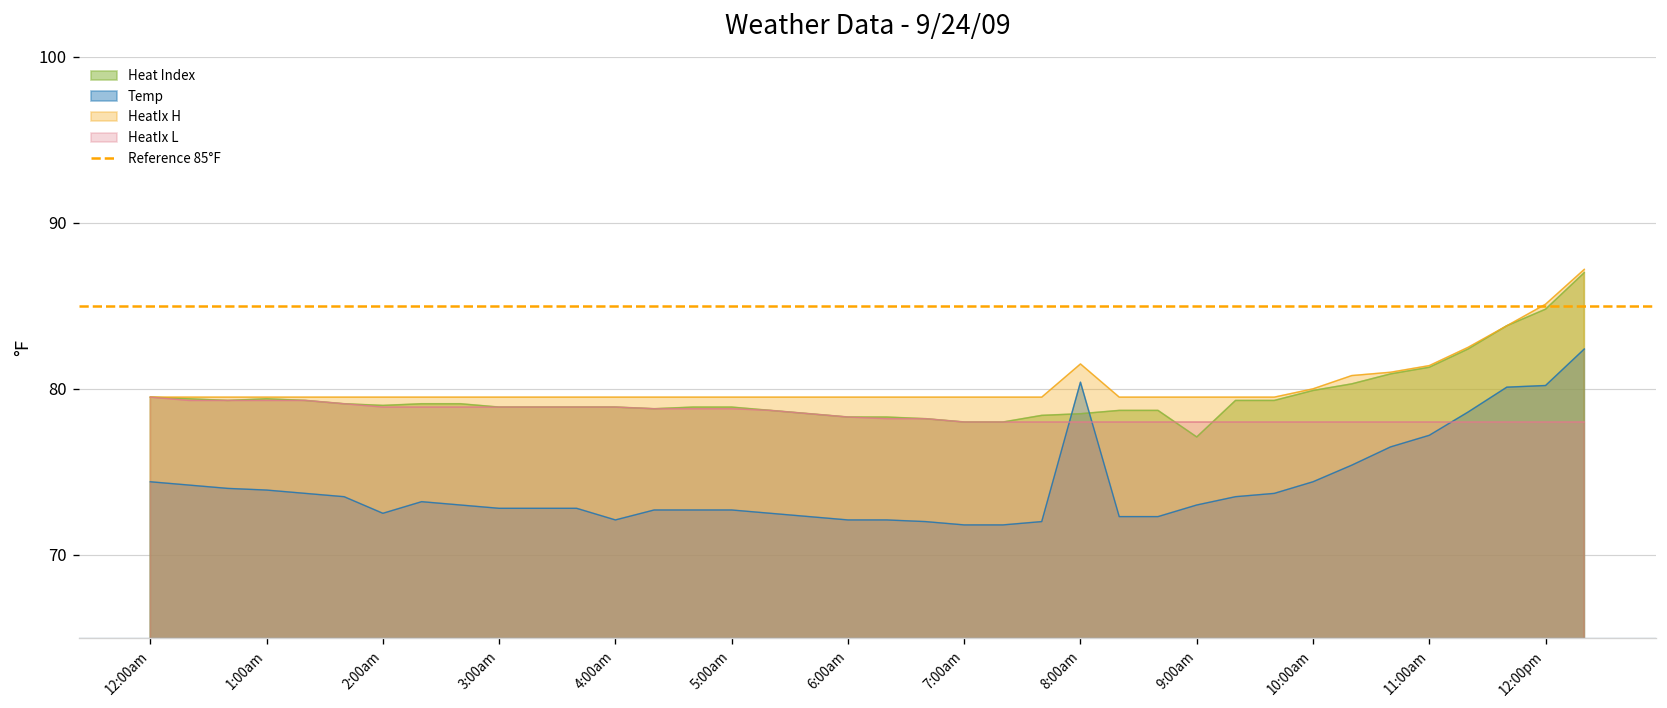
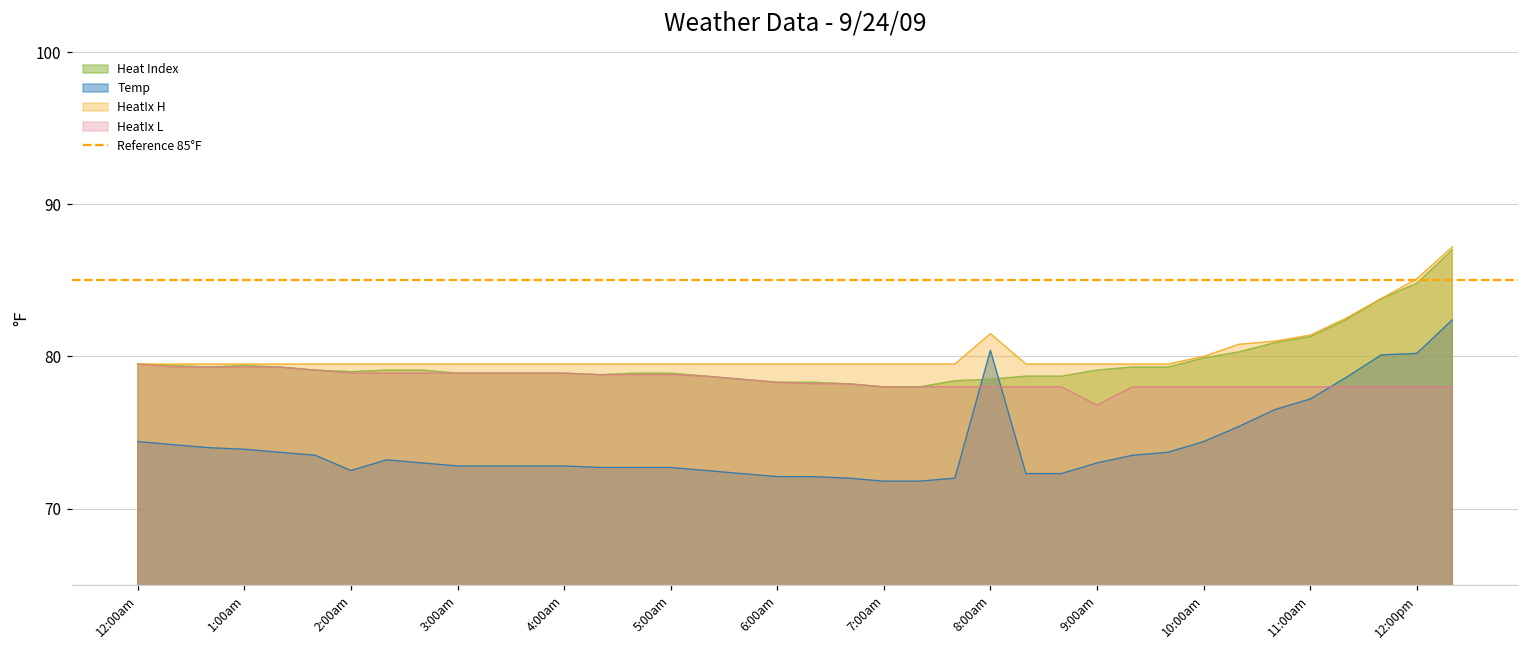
Temp, 4:00am: 72.1 -> 72.8
Heat Index, 9:00am: 77.1 -> 79.1
HeatIx L, 9:00am: 78.0 -> 76.8
